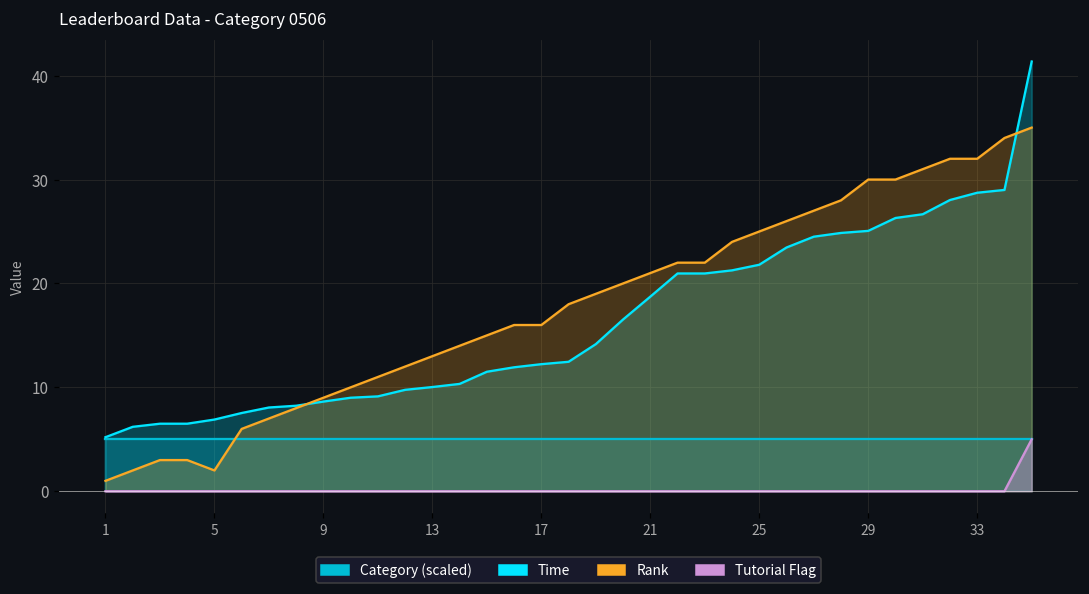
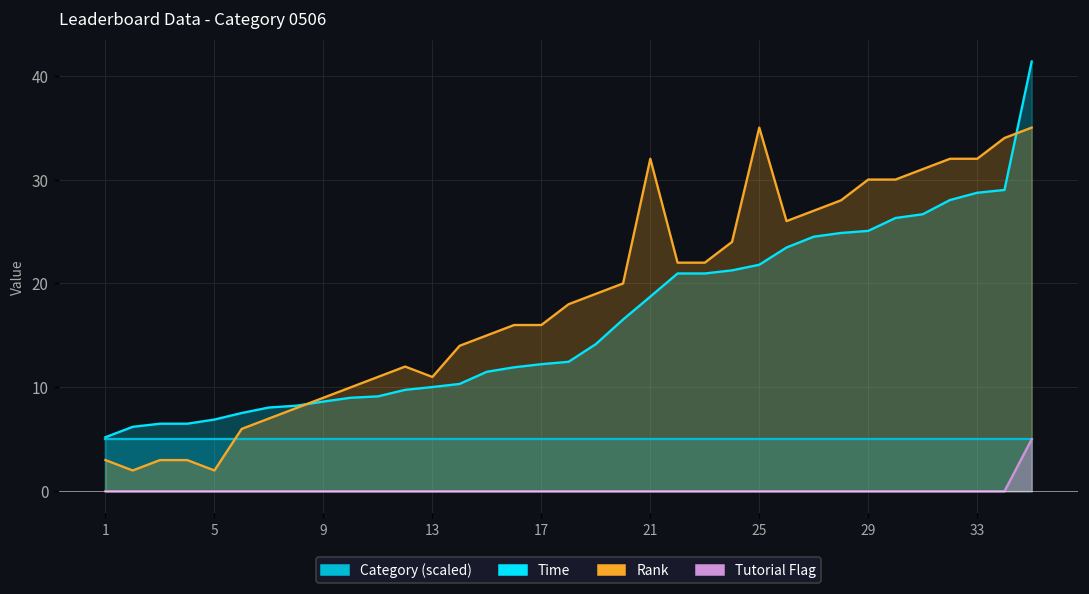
Rank, 1: 1 -> 3
Rank, 13: 13 -> 11
Rank, 21: 21 -> 32
Rank, 25: 25 -> 35
